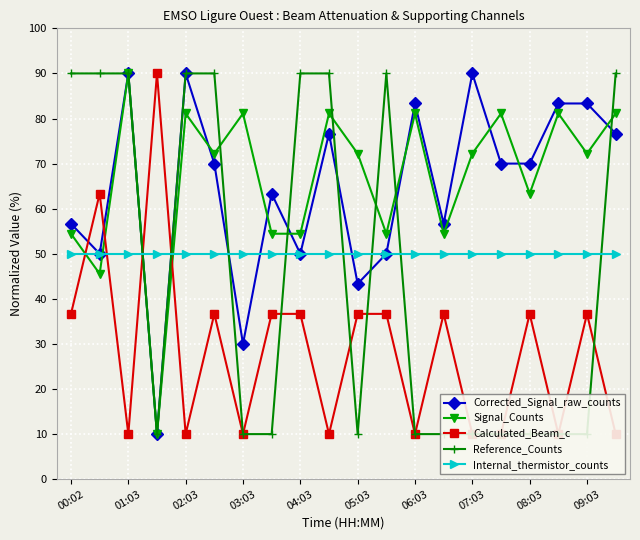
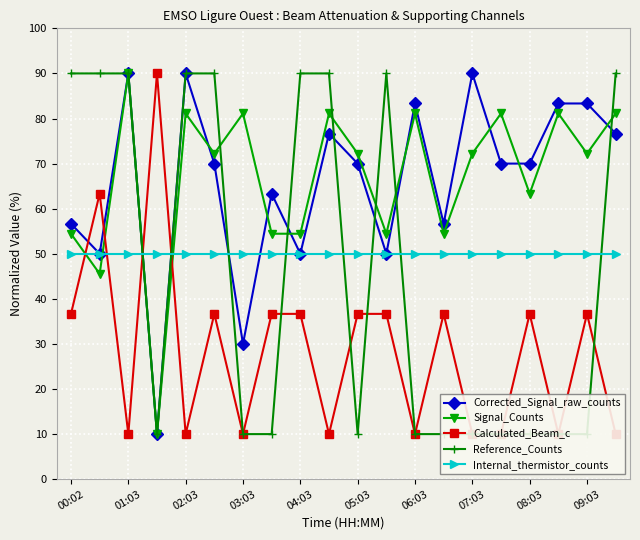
Corrected_Signal_raw_counts, 05:03: 43 -> 70
